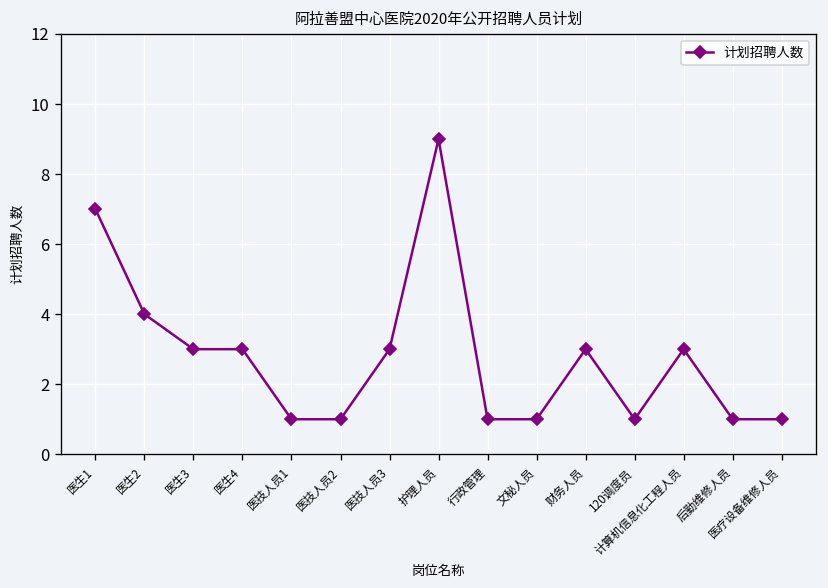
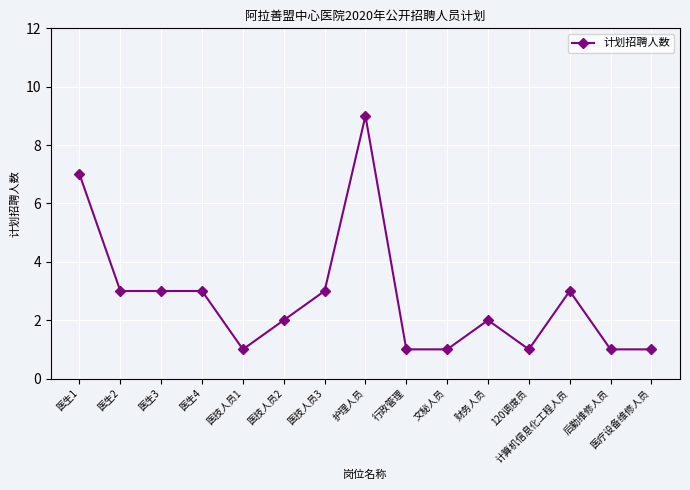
医生2: 4 -> 3
医技人员2: 1 -> 2
财务人员: 3 -> 2
